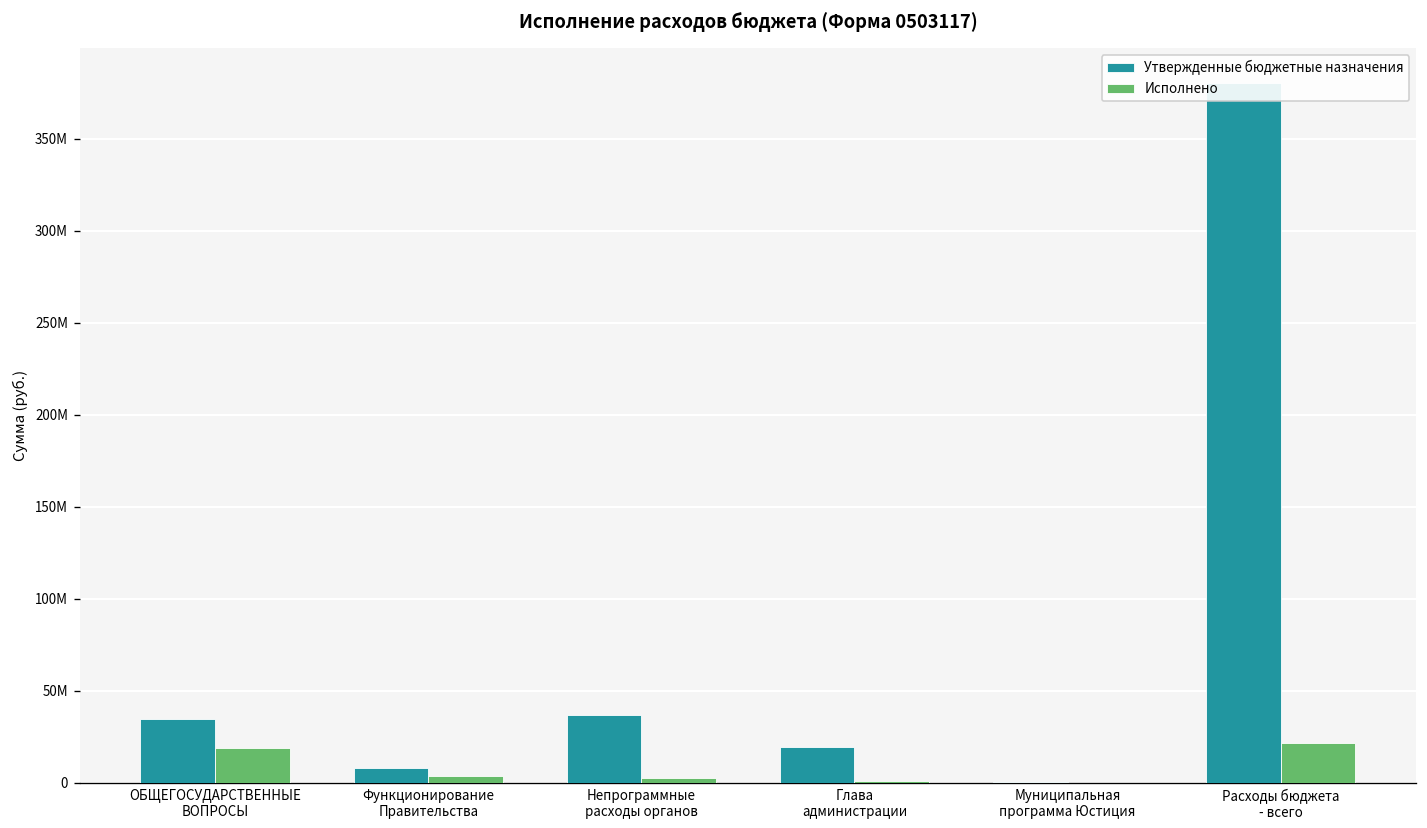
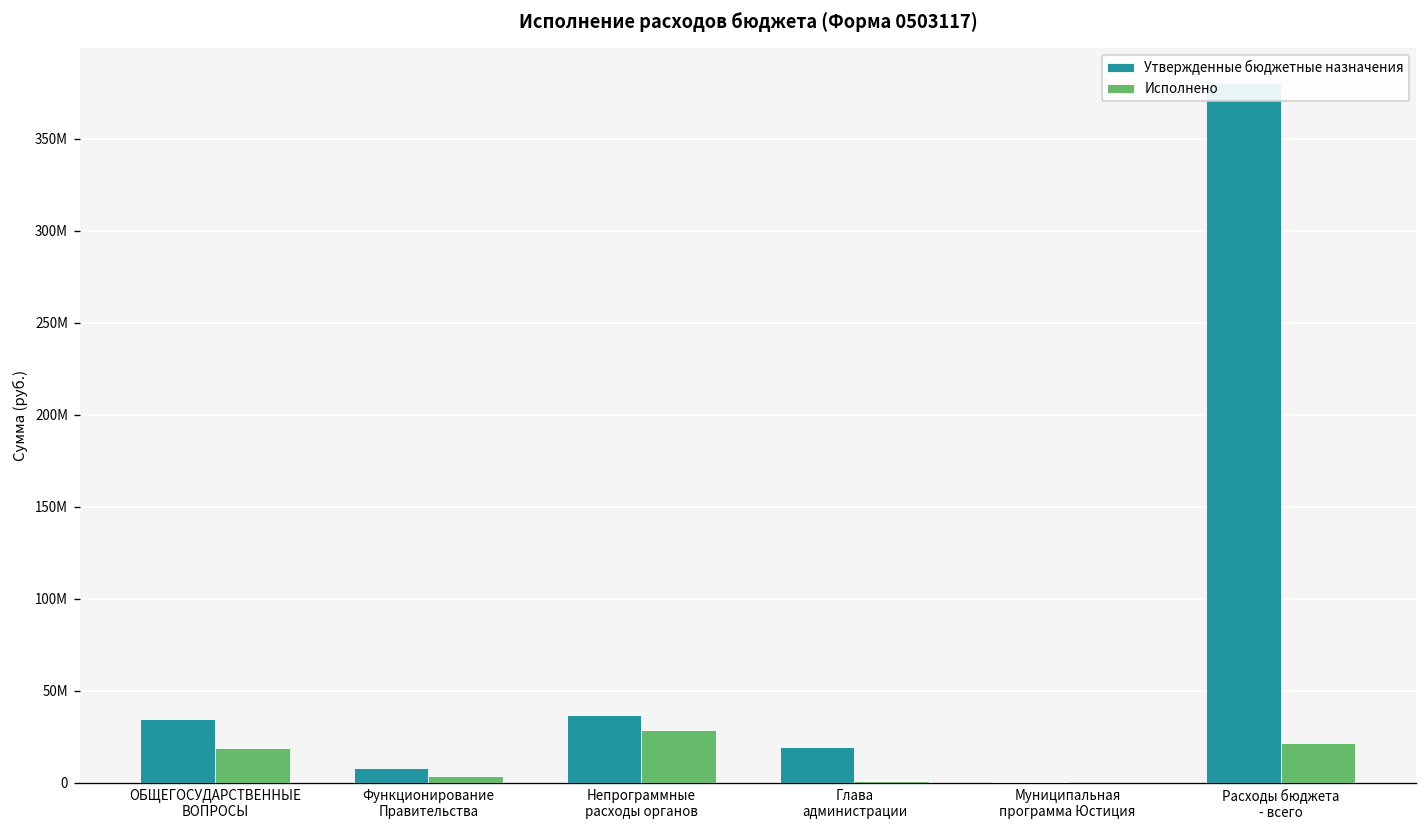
Исполнено, Непрограммные расходы органов: 3000000 -> 29000000
